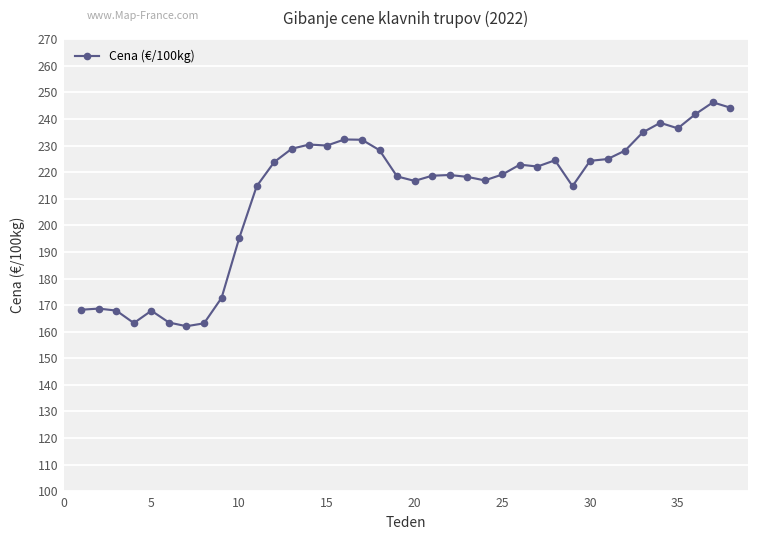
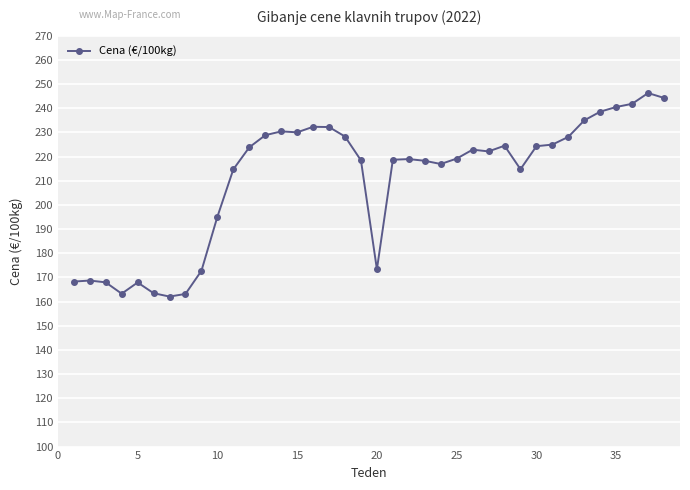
20: 217 -> 173
35: 236 -> 240
